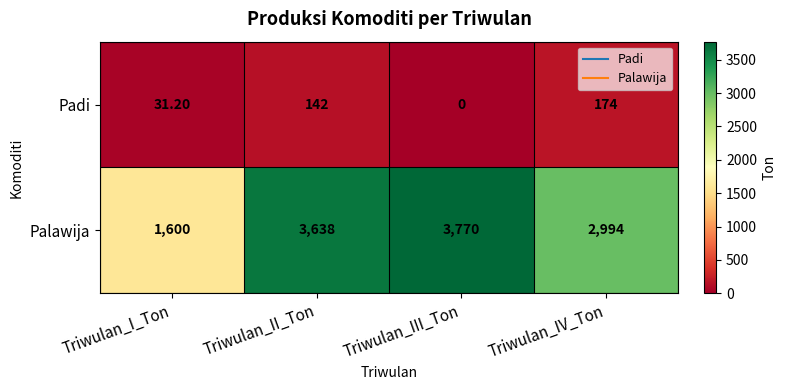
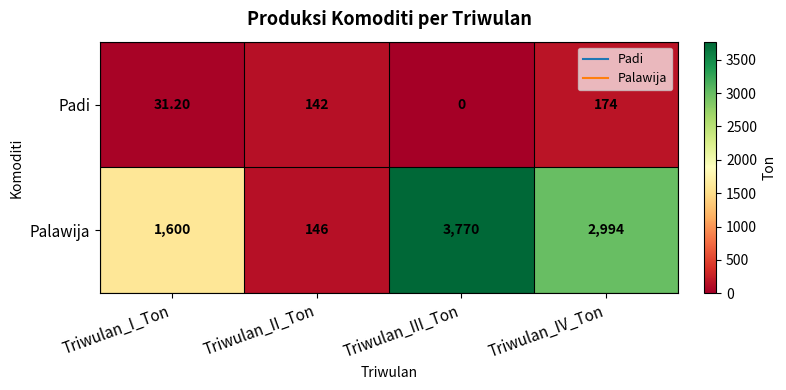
Palawija, Triwulan_II_Ton: 3,638 -> 146
